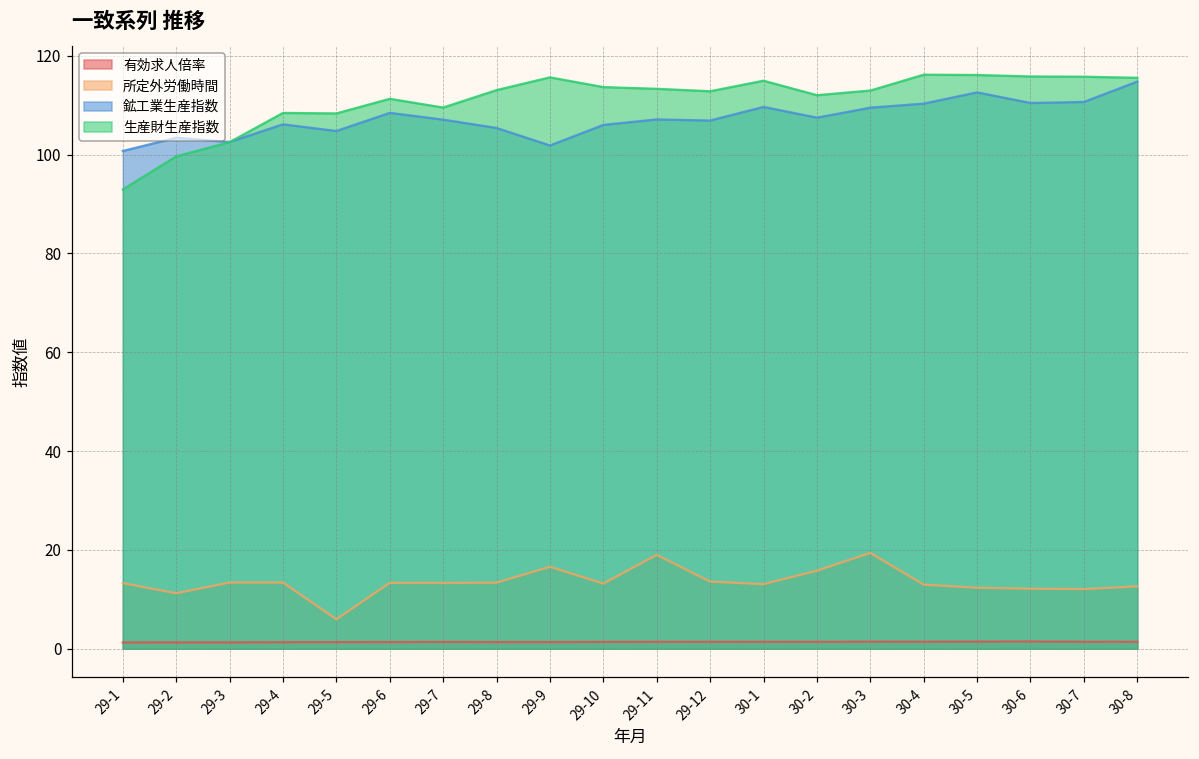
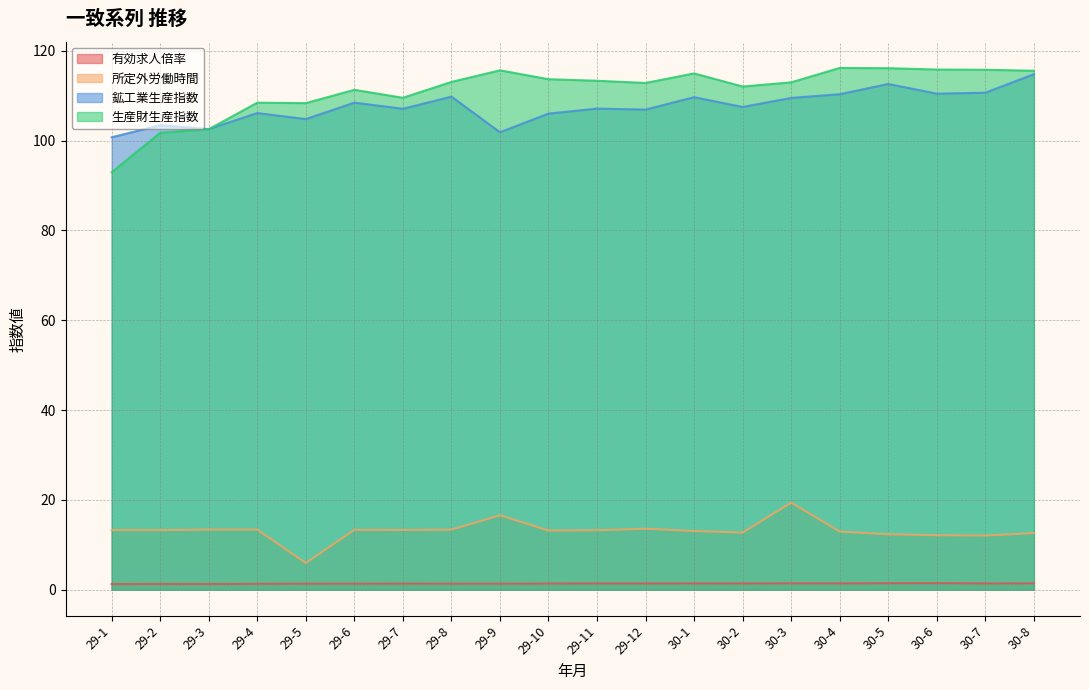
所定外労働時間, 29-2: 11 -> 13
生産財生産指数, 29-2: 100 -> 102
鉱工業生産指数, 29-8: 105 -> 110
所定外労働時間, 29-11: 19 -> 13
所定外労働時間, 30-2: 16 -> 13
